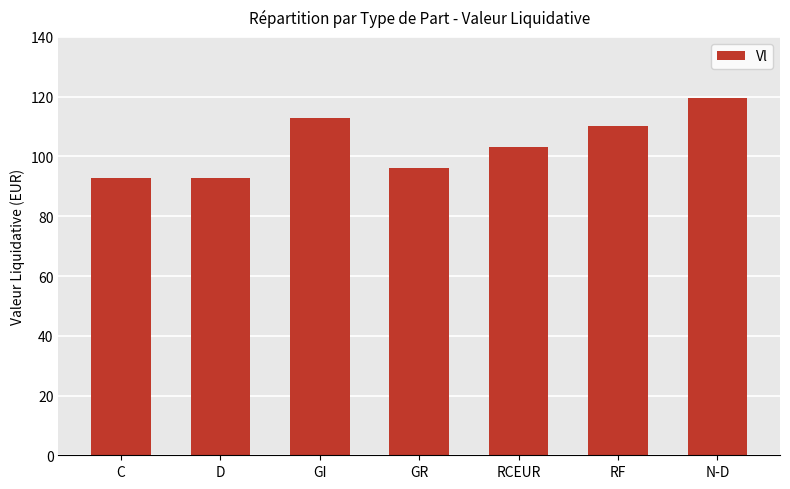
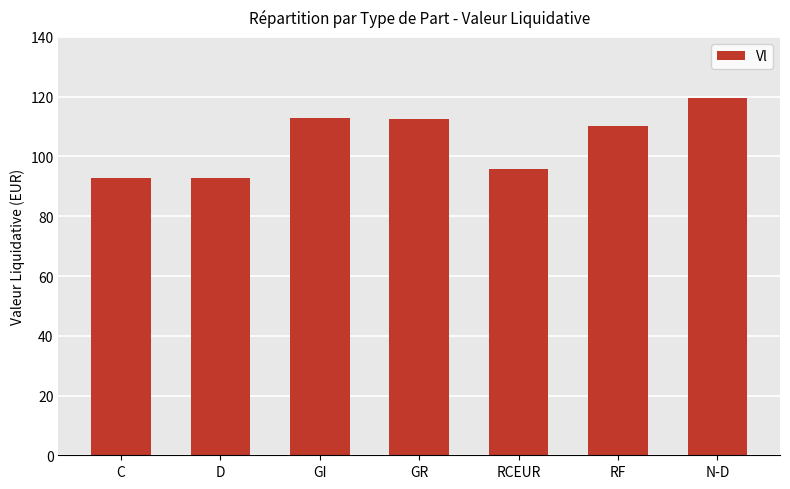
GR: 96 -> 113
RCEUR: 103 -> 96
